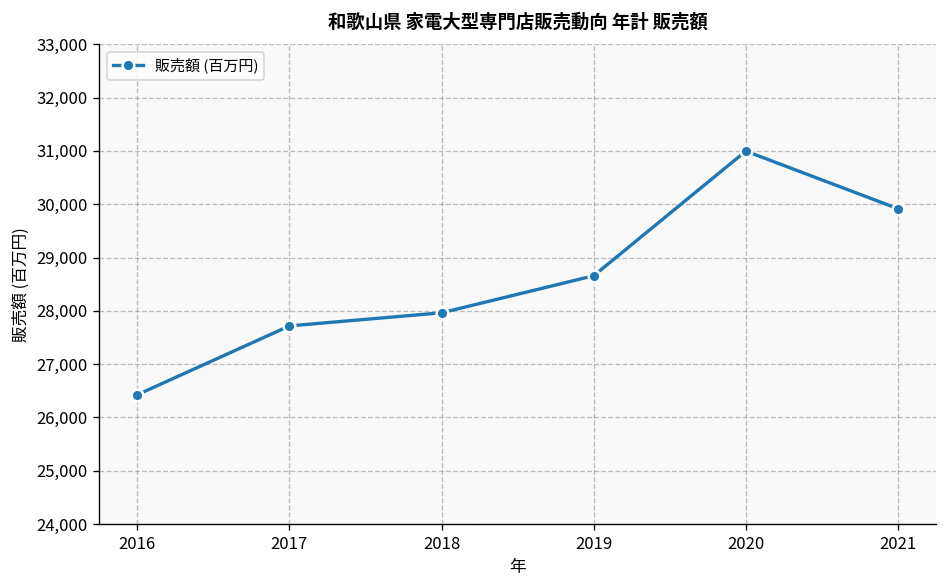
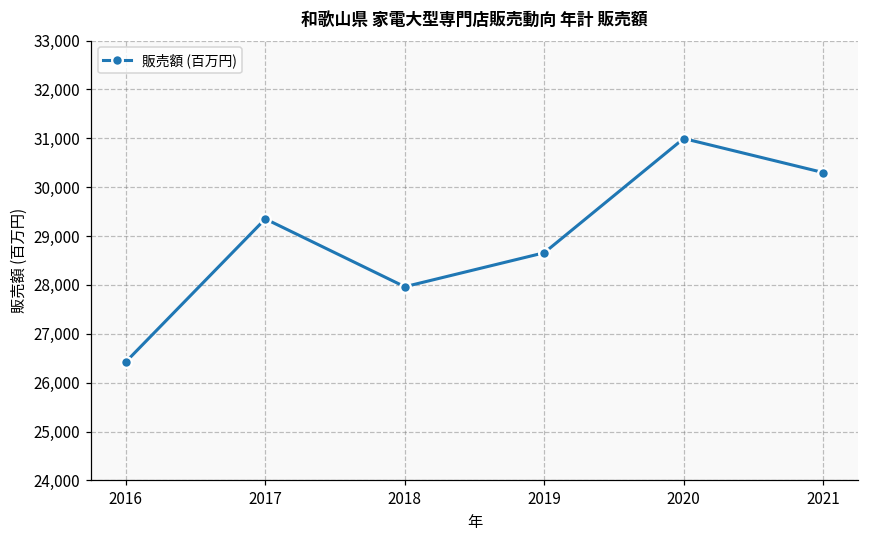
2017: 27,700 -> 29,400
2021: 29,900 -> 30,300
